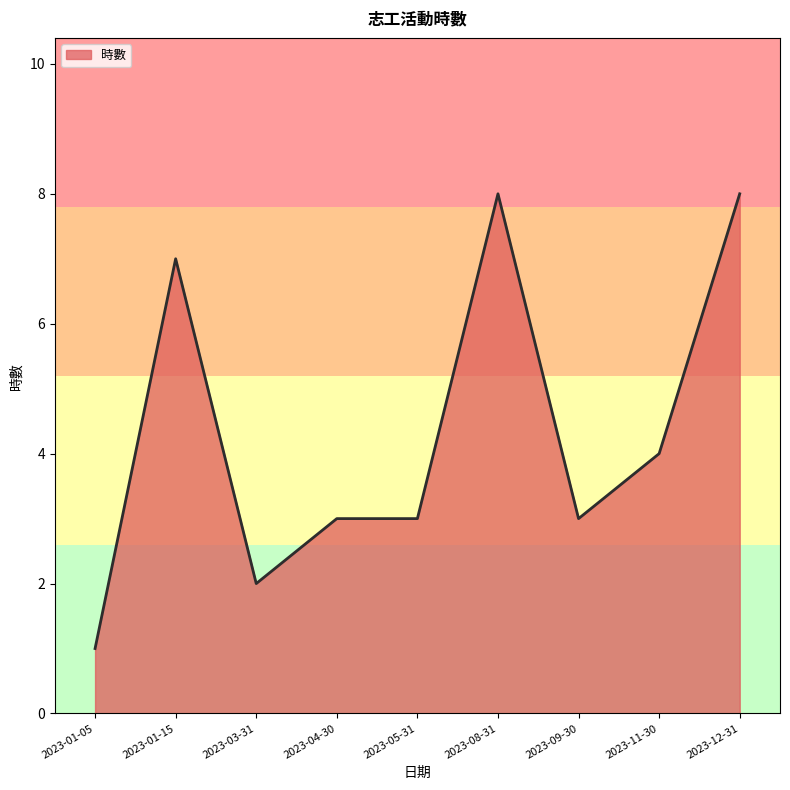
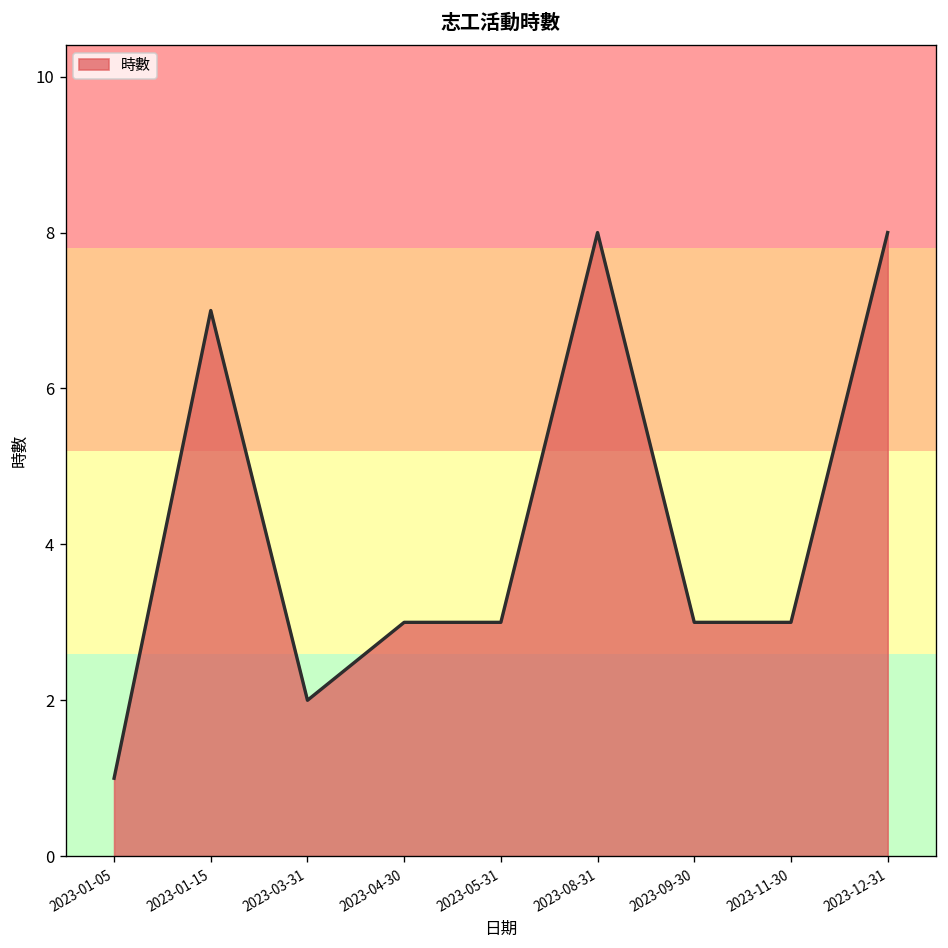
2023-11-30: 4 -> 3
